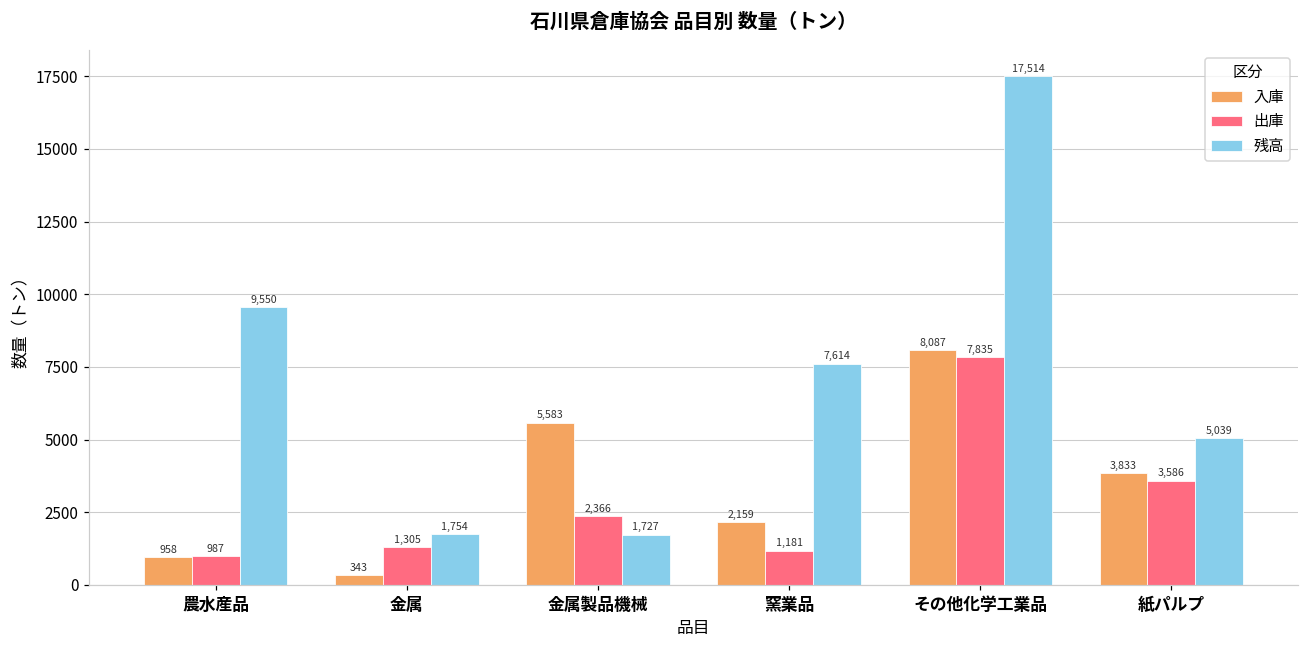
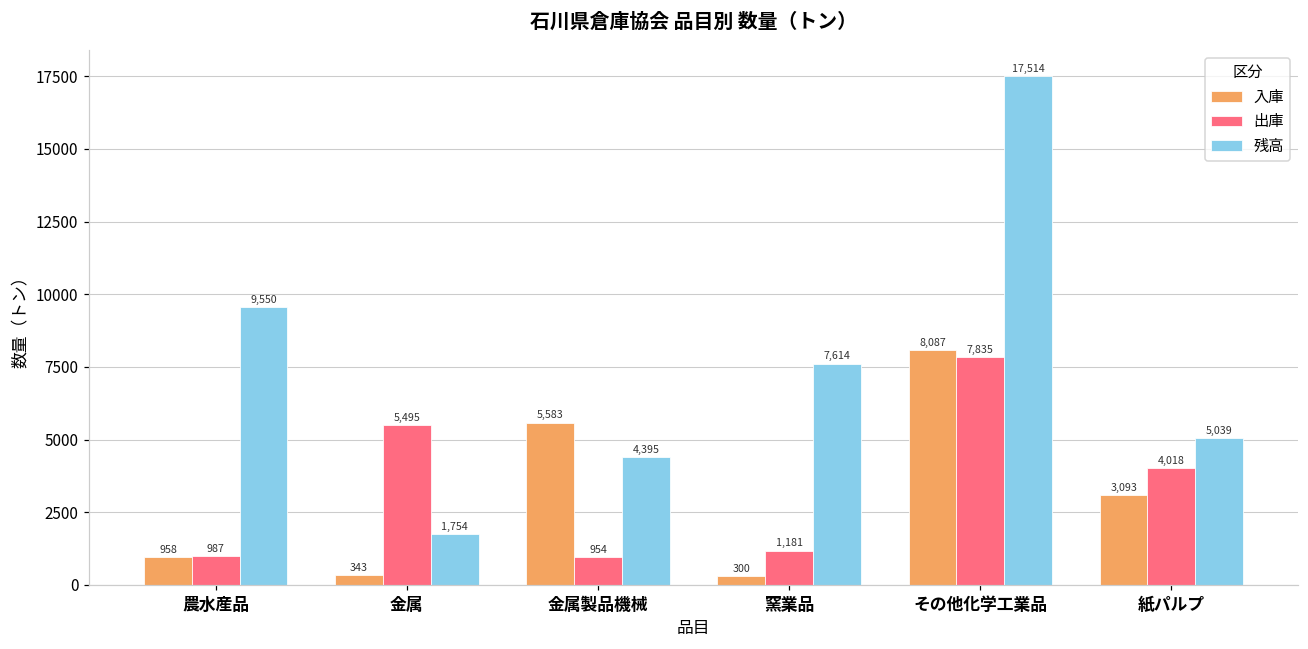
出庫, 金属: 1,305 -> 5,495
出庫, 金属製品機械: 2,366 -> 954
残高, 金属製品機械: 1,727 -> 4,395
入庫, 窯業品: 2,159 -> 300
入庫, 紙パルプ: 3,833 -> 3,093
出庫, 紙パルプ: 3,586 -> 4,018
